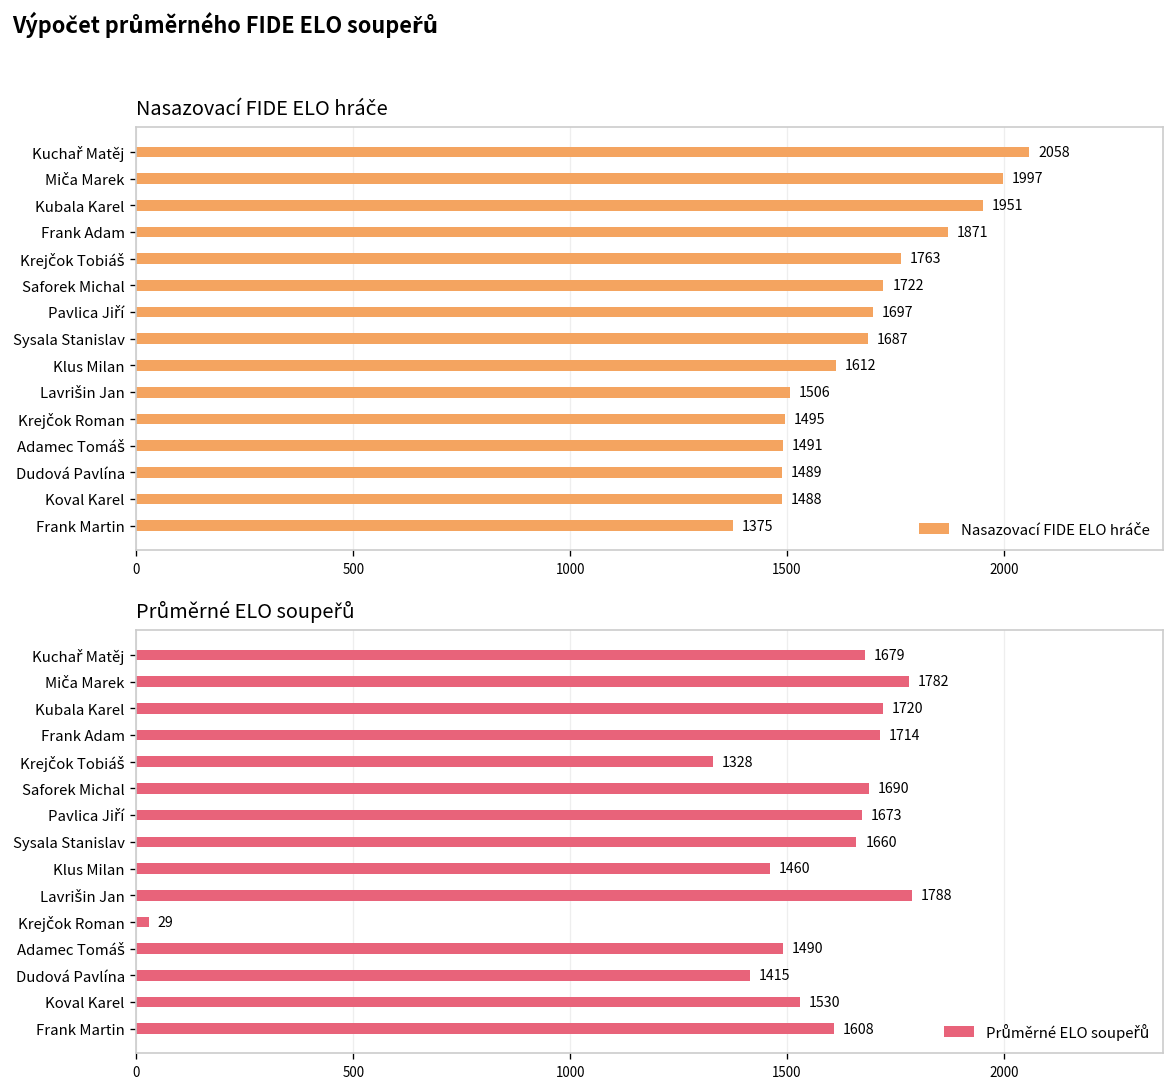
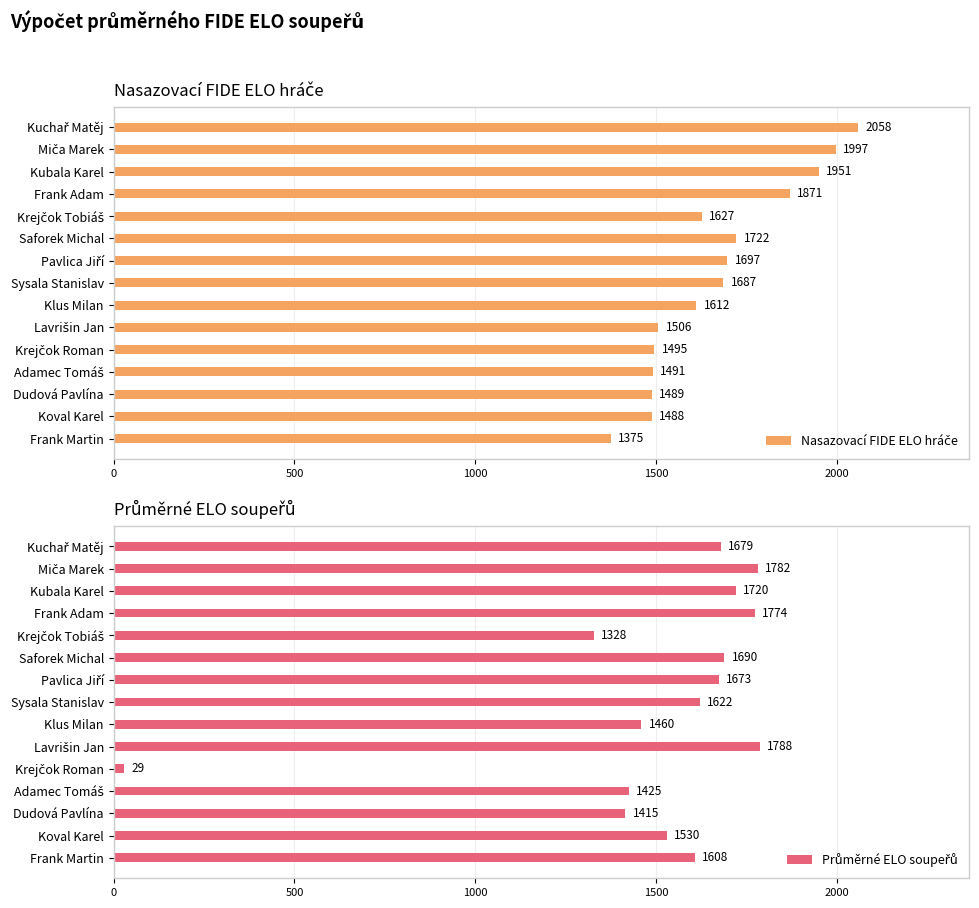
Nasazovací FIDE ELO hráče, Krejčok Tobiáš: 1763 -> 1627
Průměrné ELO soupeřů, Frank Adam: 1714 -> 1774
Průměrné ELO soupeřů, Sysala Stanislav: 1660 -> 1622
Průměrné ELO soupeřů, Adamec Tomáš: 1490 -> 1425
